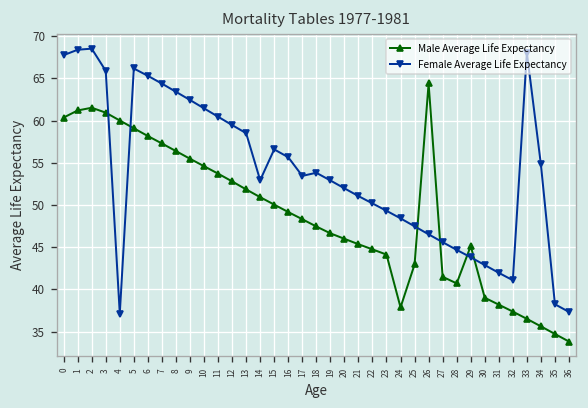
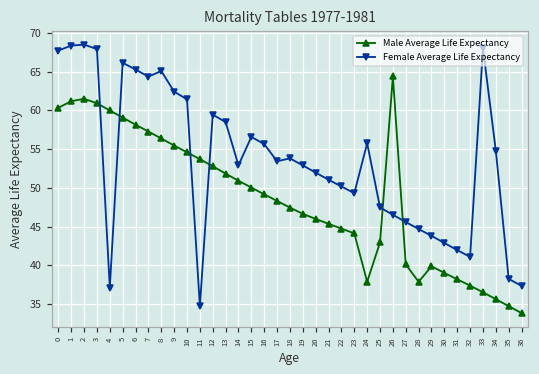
Female Average Life Expectancy, 3: 66 -> 68
Female Average Life Expectancy, 8: 63 -> 65
Female Average Life Expectancy, 11: 60 -> 35
Female Average Life Expectancy, 24: 48 -> 56
Male Average Life Expectancy, 27: 41 -> 40
Male Average Life Expectancy, 28: 41 -> 38
Male Average Life Expectancy, 29: 45 -> 40
